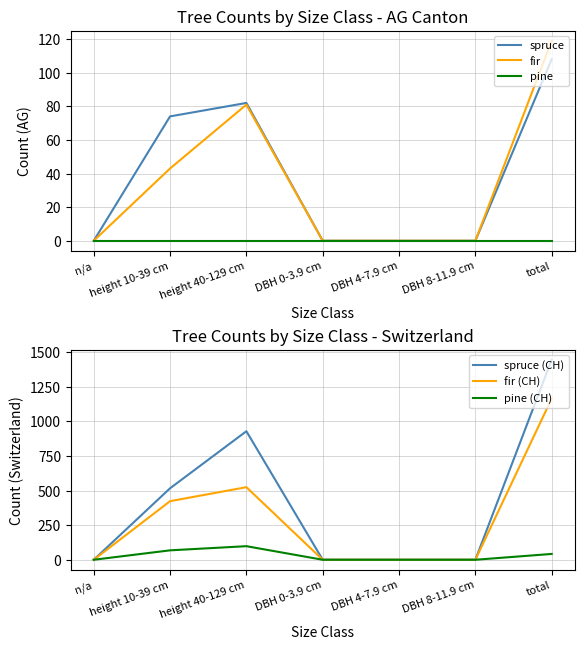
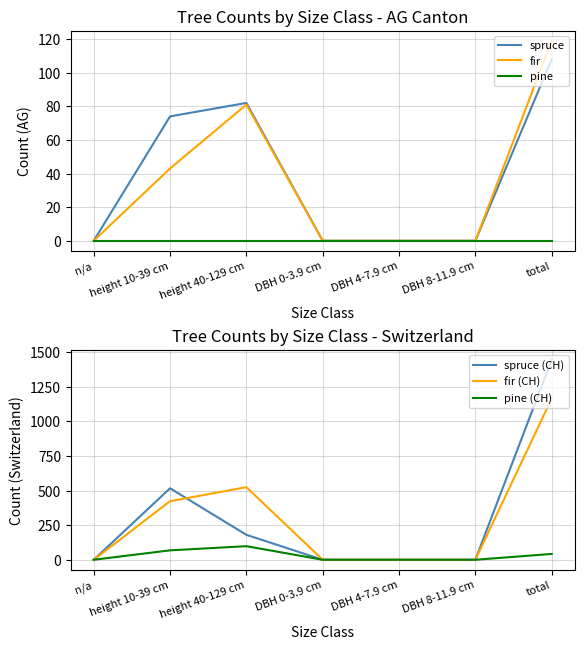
Tree Counts by Size Class - Switzerland, spruce (CH), height 40-129 cm: 930 -> 180
